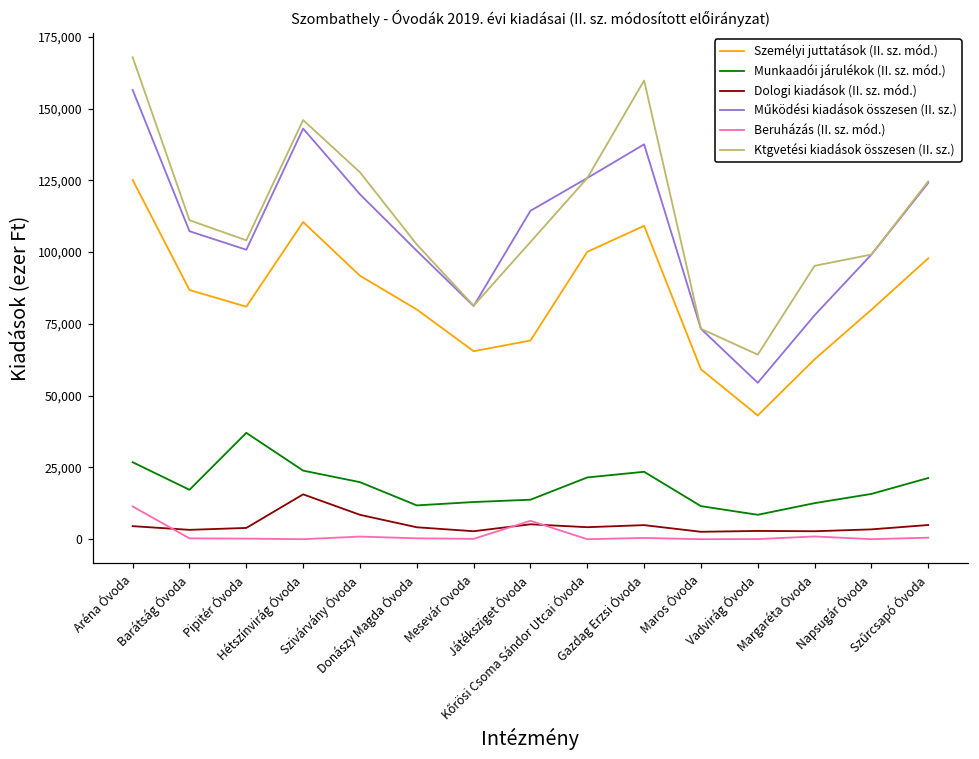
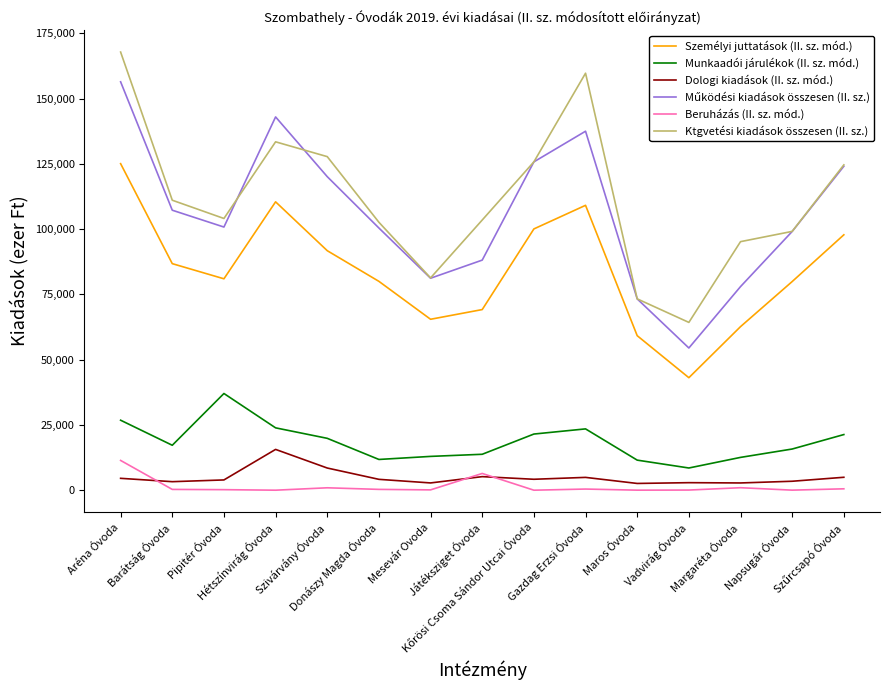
Ktgvetési kiadások összesen (II. sz.), Hétszínvirág Óvoda: 146,000 -> 133,000
Működési kiadások összesen (II. sz.), Játéksziget Óvoda: 114,000 -> 88,000
